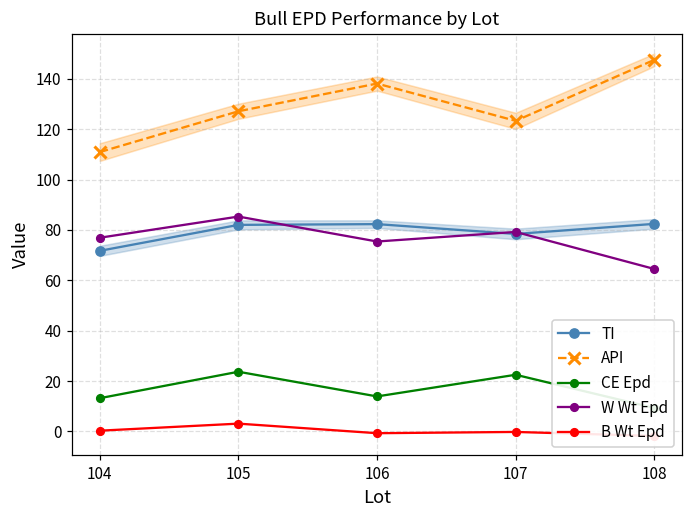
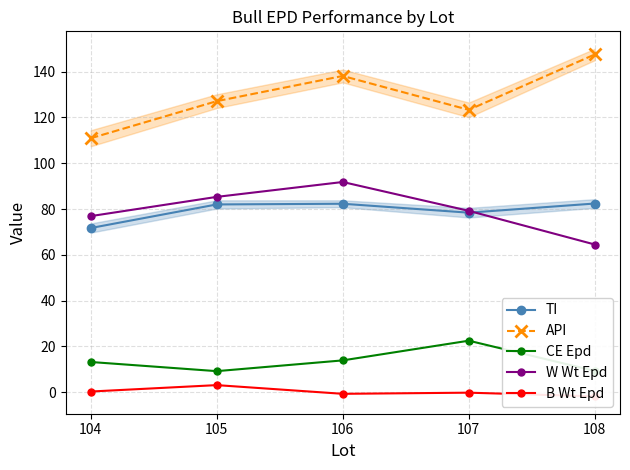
CE Epd, 105: 24 -> 9
W Wt Epd, 106: 75 -> 92
